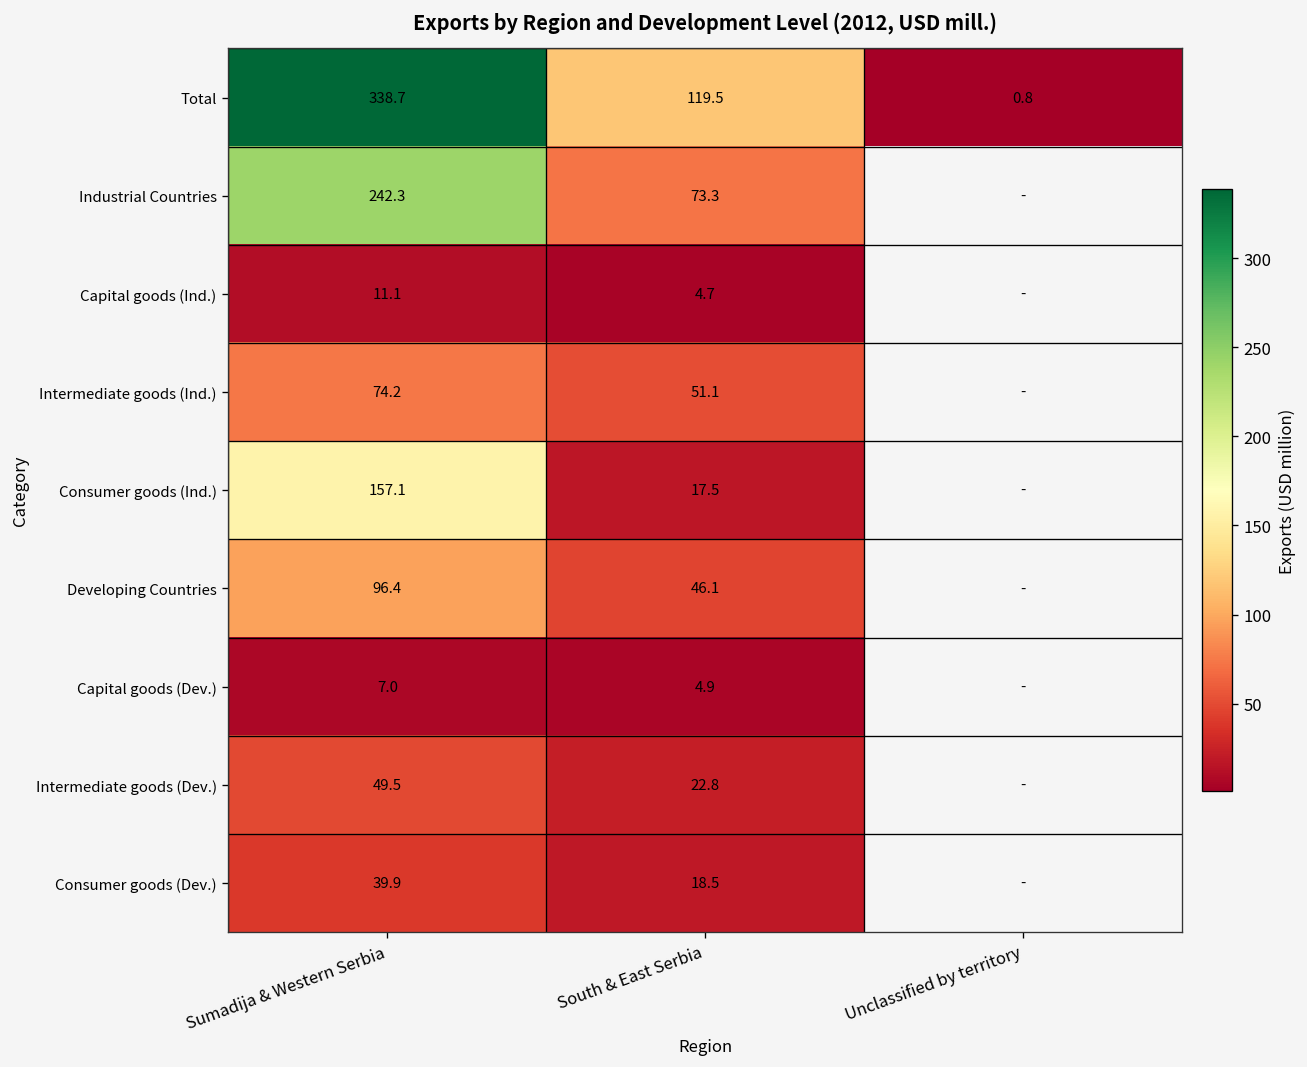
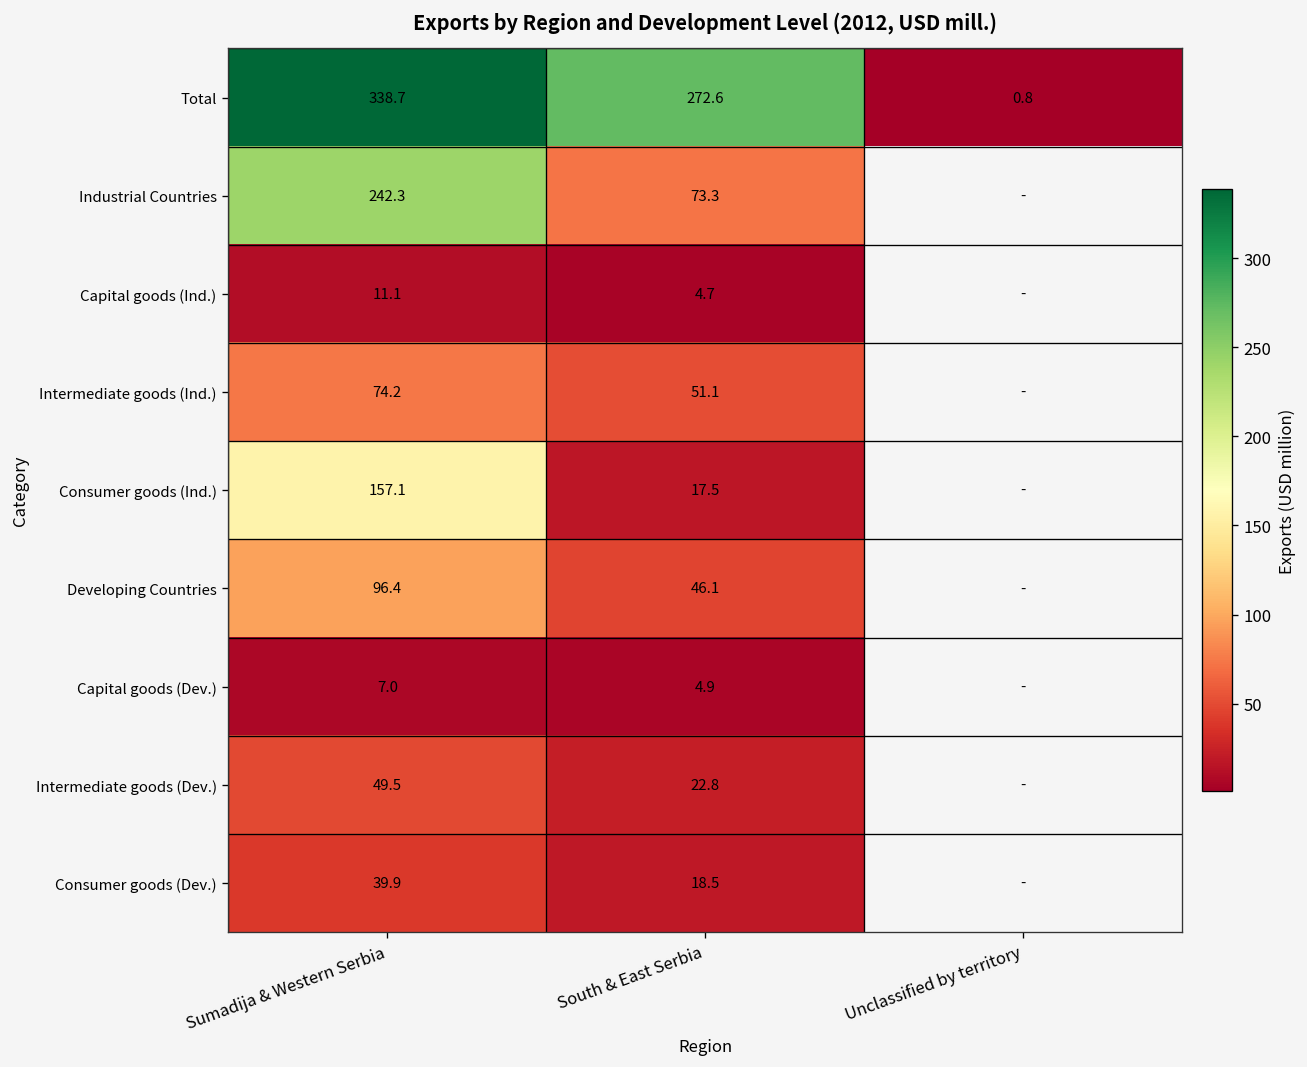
Total, South & East Serbia: 119.5 -> 272.6
